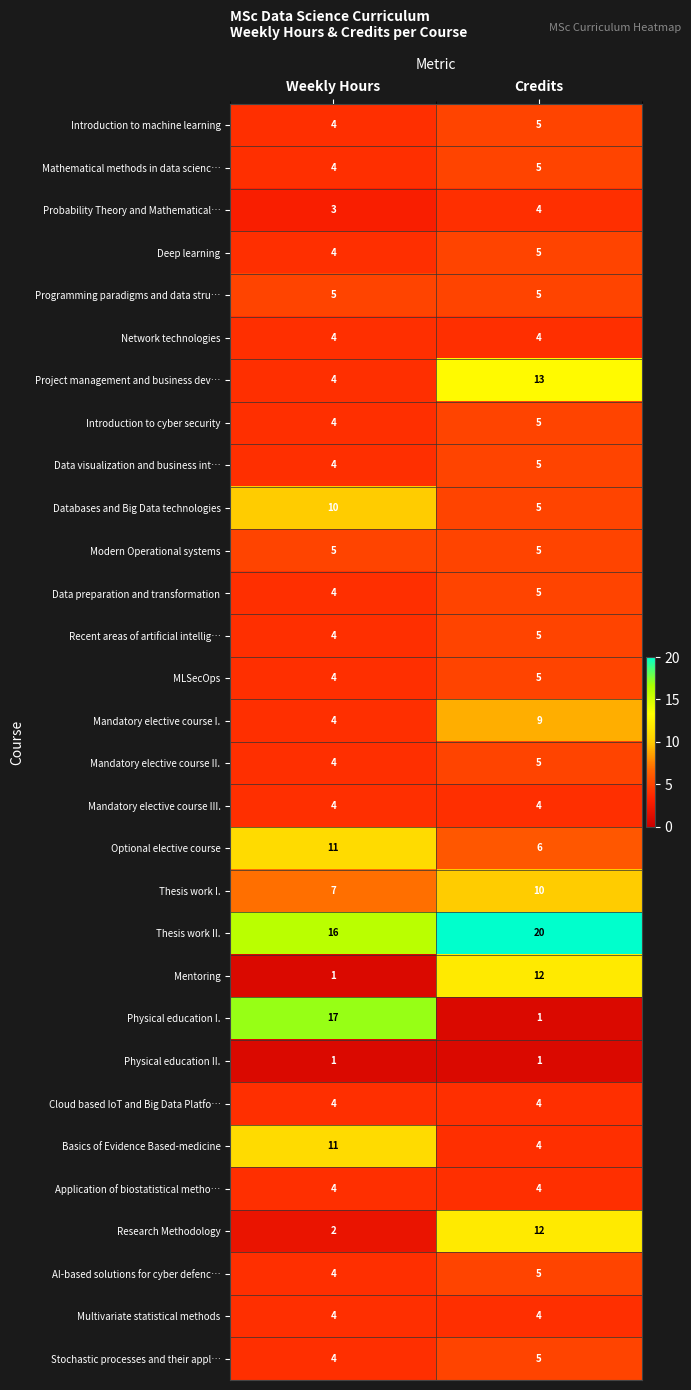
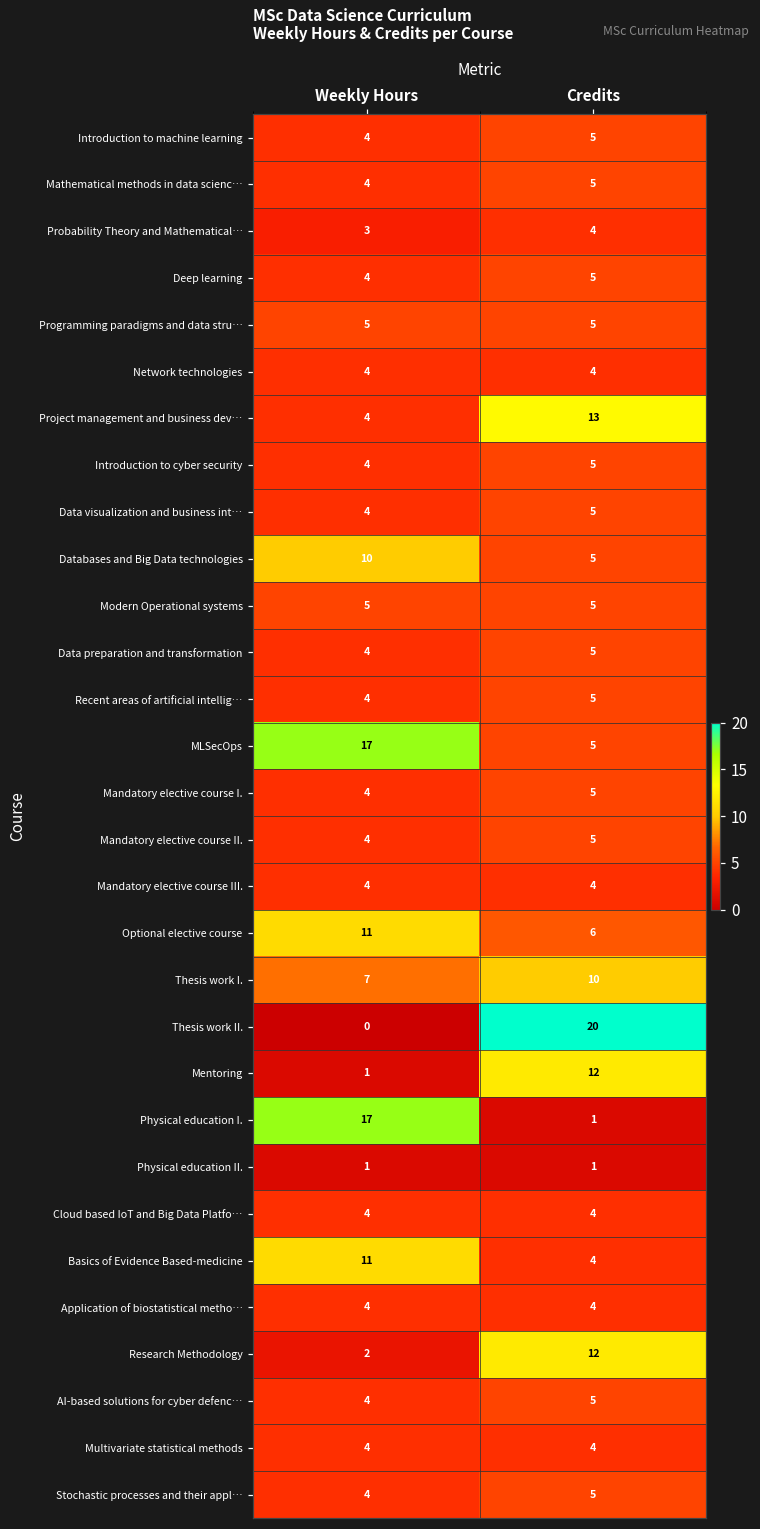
MLSecOps, Weekly Hours: 4 -> 17
Mandatory elective course I., Credits: 9 -> 5
Thesis work II., Weekly Hours: 16 -> 0
